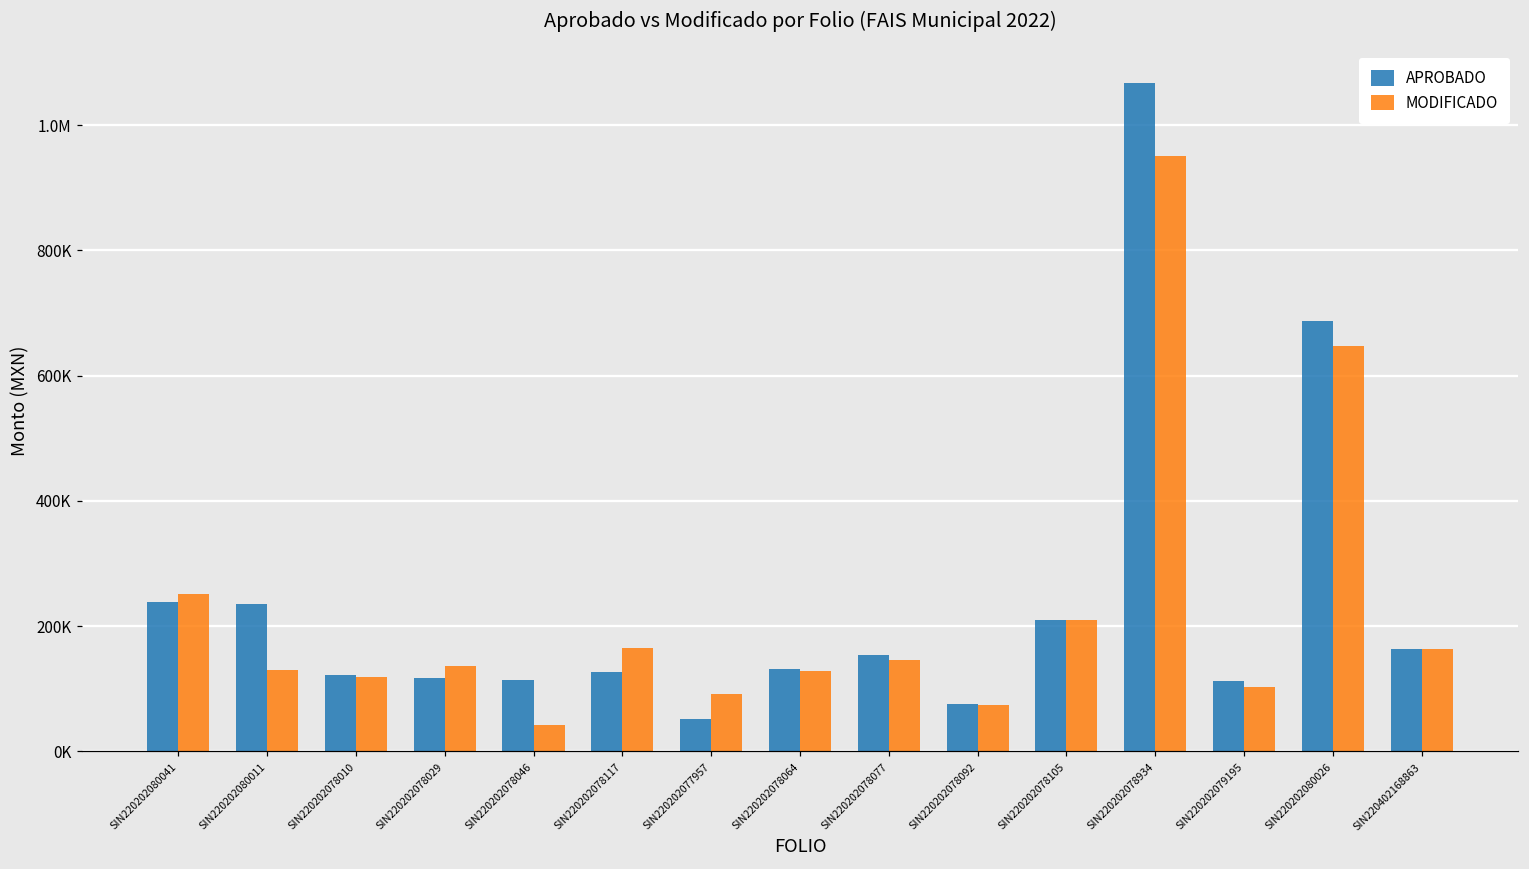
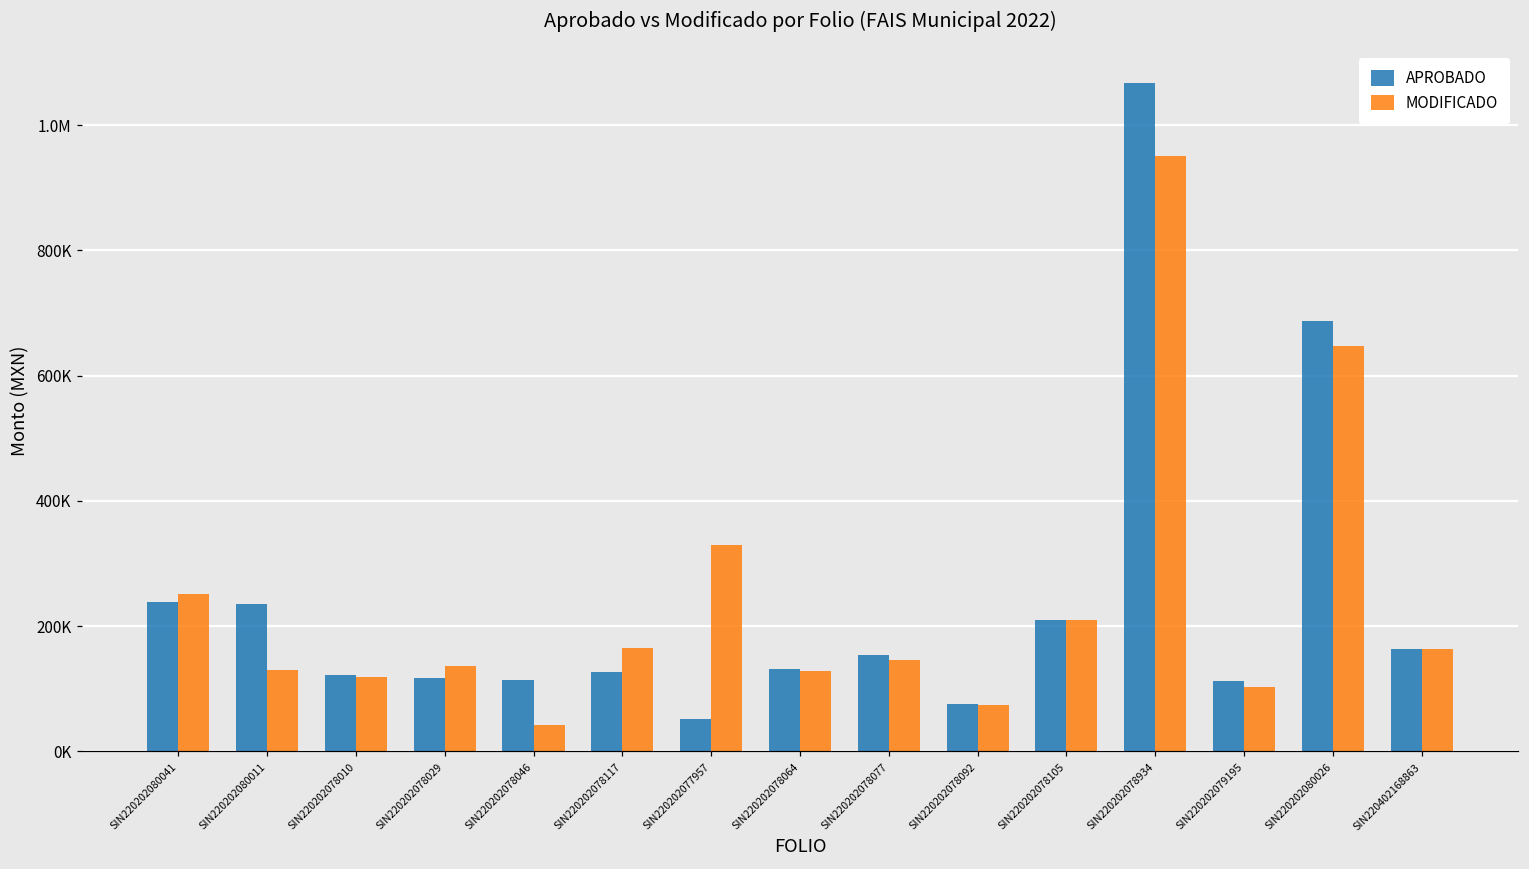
MODIFICADO, SIN220202077957: 90000 -> 330000
